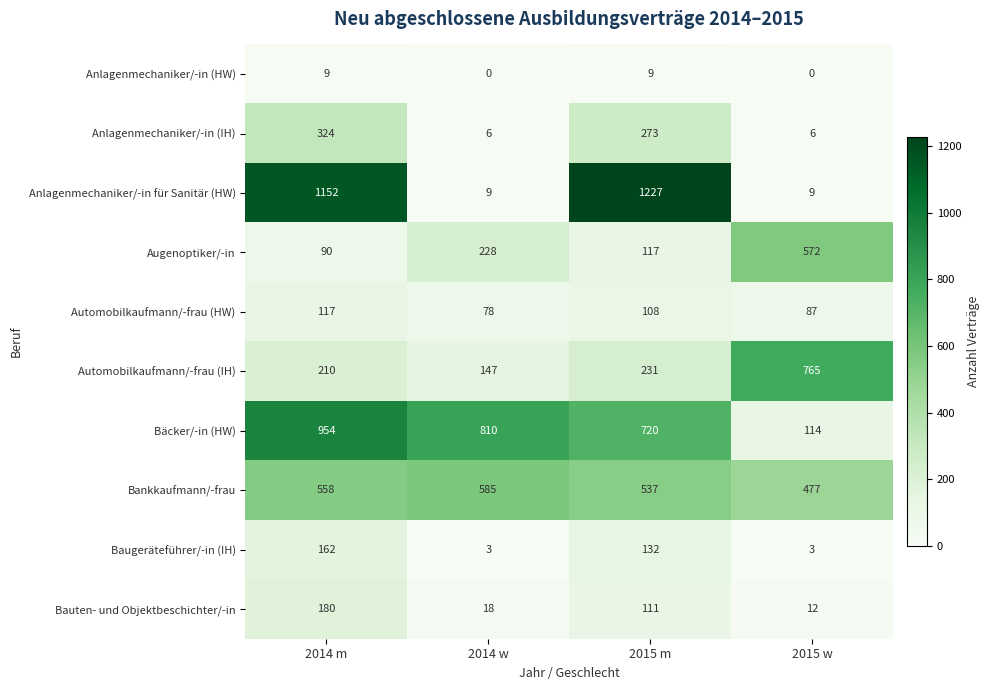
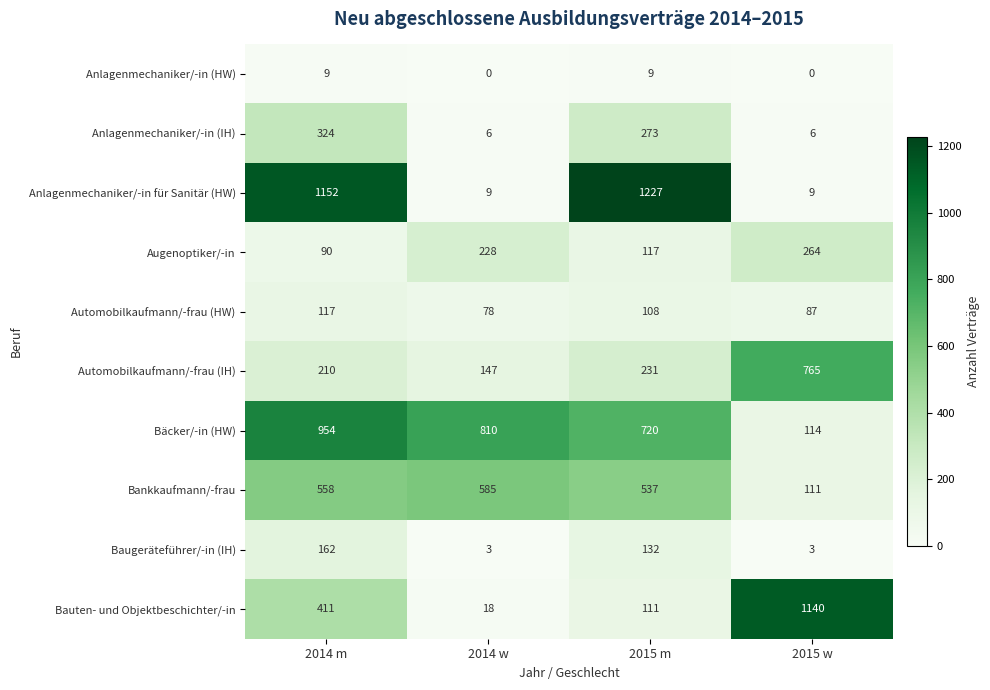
Augenoptiker/-in, 2015 w: 572 -> 264
Bankkaufmann/-frau, 2015 w: 477 -> 111
Bauten- und Objektbeschichter/-in, 2014 m: 180 -> 411
Bauten- und Objektbeschichter/-in, 2015 w: 12 -> 1140
